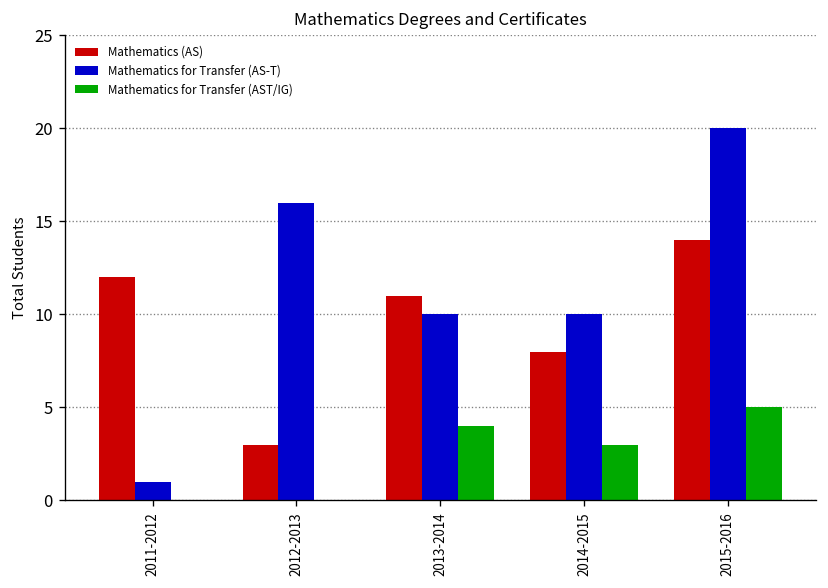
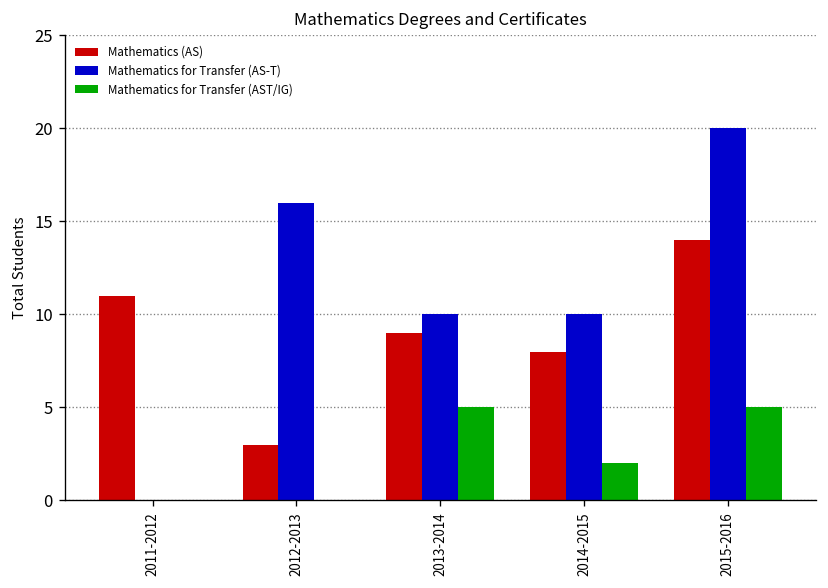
Mathematics (AS), 2011-2012: 12 -> 11
Mathematics for Transfer (AS-T), 2011-2012: 1 -> 0
Mathematics (AS), 2013-2014: 11 -> 9
Mathematics for Transfer (AST/IG), 2013-2014: 4 -> 5
Mathematics for Transfer (AST/IG), 2014-2015: 3 -> 2
